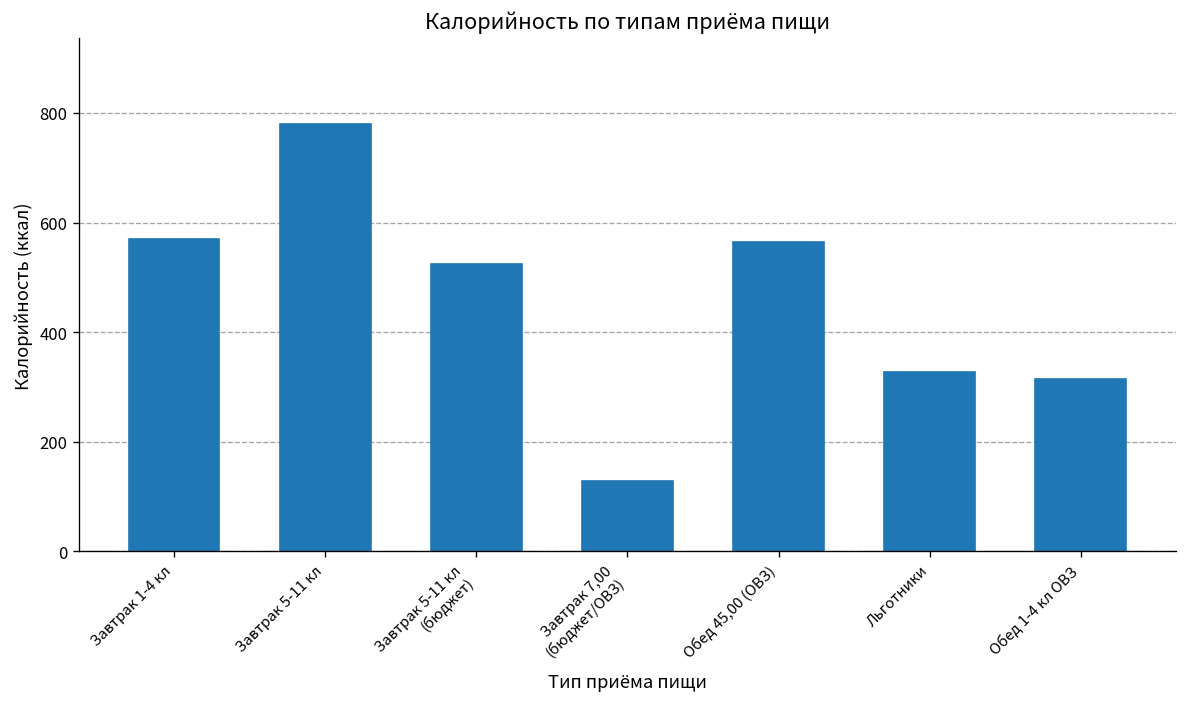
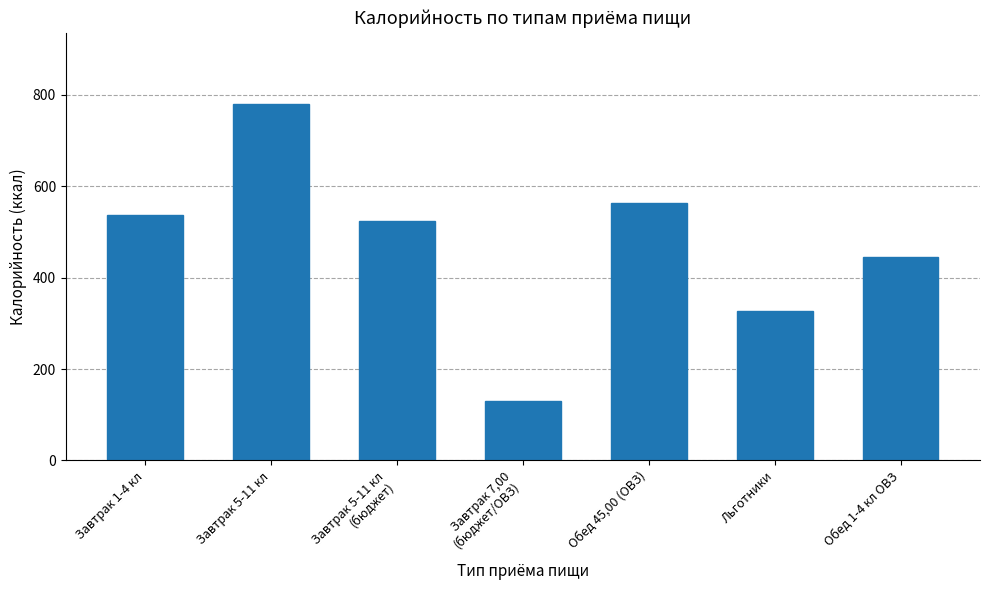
Завтрак 1-4 кл: 570 -> 540
Обед 1-4 кл ОВЗ: 310 -> 450
